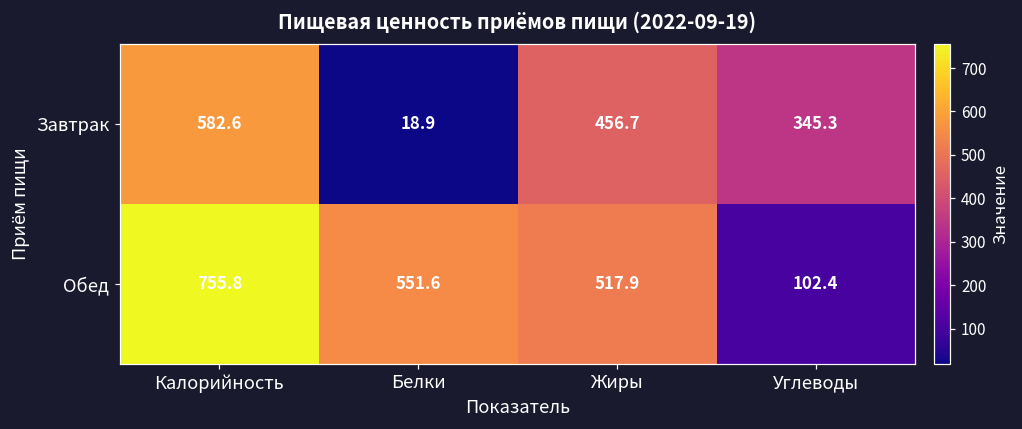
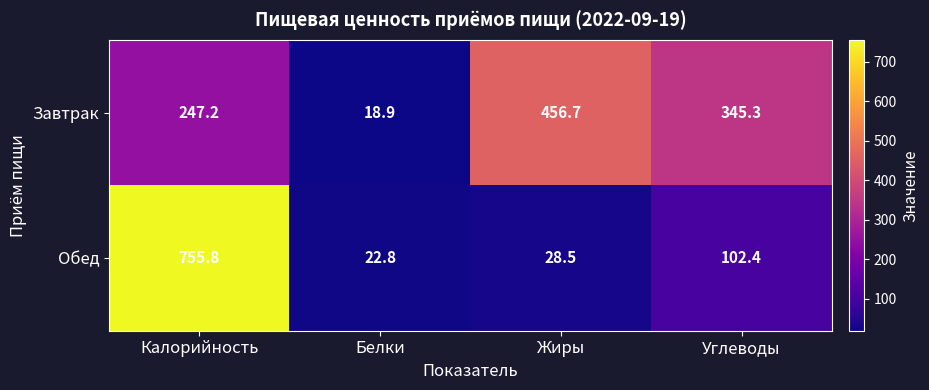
Завтрак, Калорийность: 582.6 -> 247.2
Обед, Белки: 551.6 -> 22.8
Обед, Жиры: 517.9 -> 28.5
